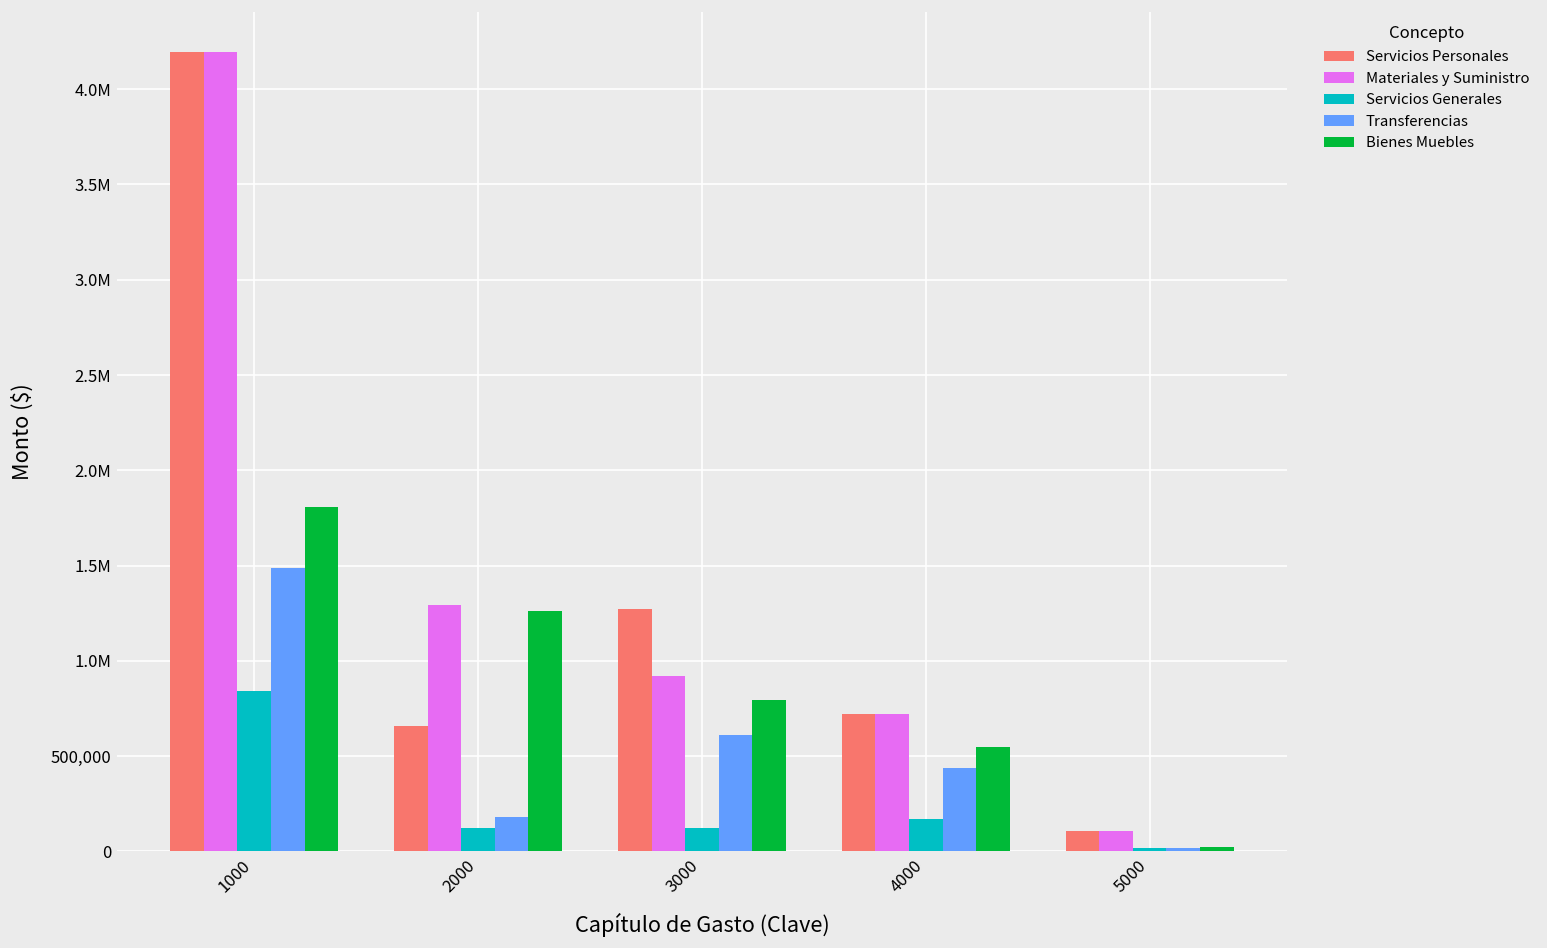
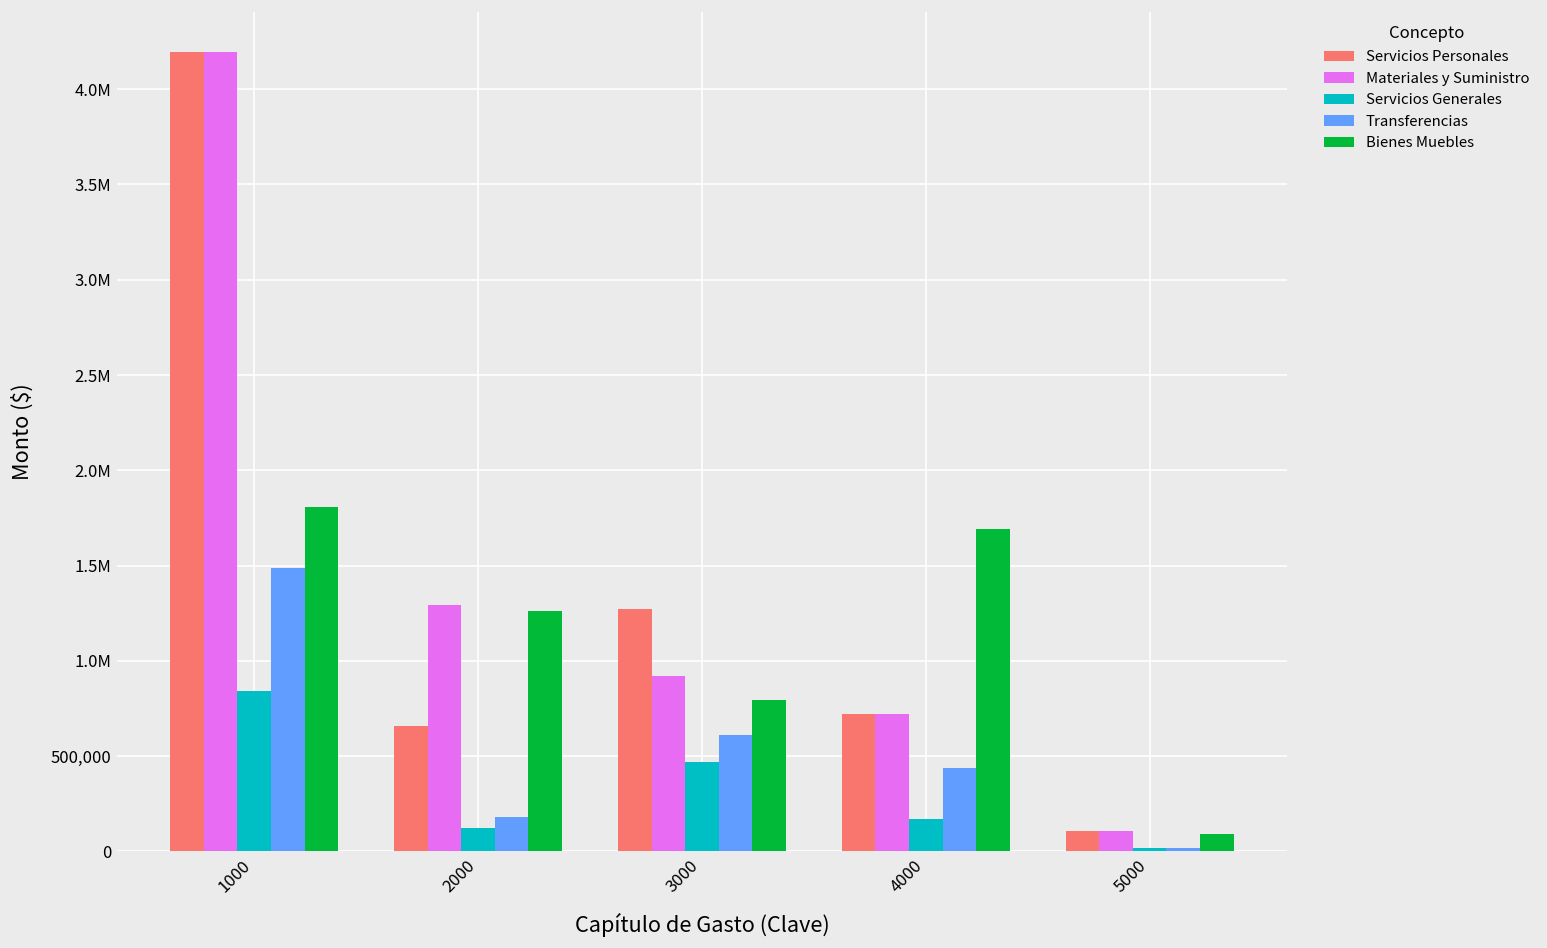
Servicios Generales, 3000: 120,000 -> 470,000
Bienes Muebles, 4000: 550,000 -> 1,690,000
Bienes Muebles, 5000: 30,000 -> 90,000
